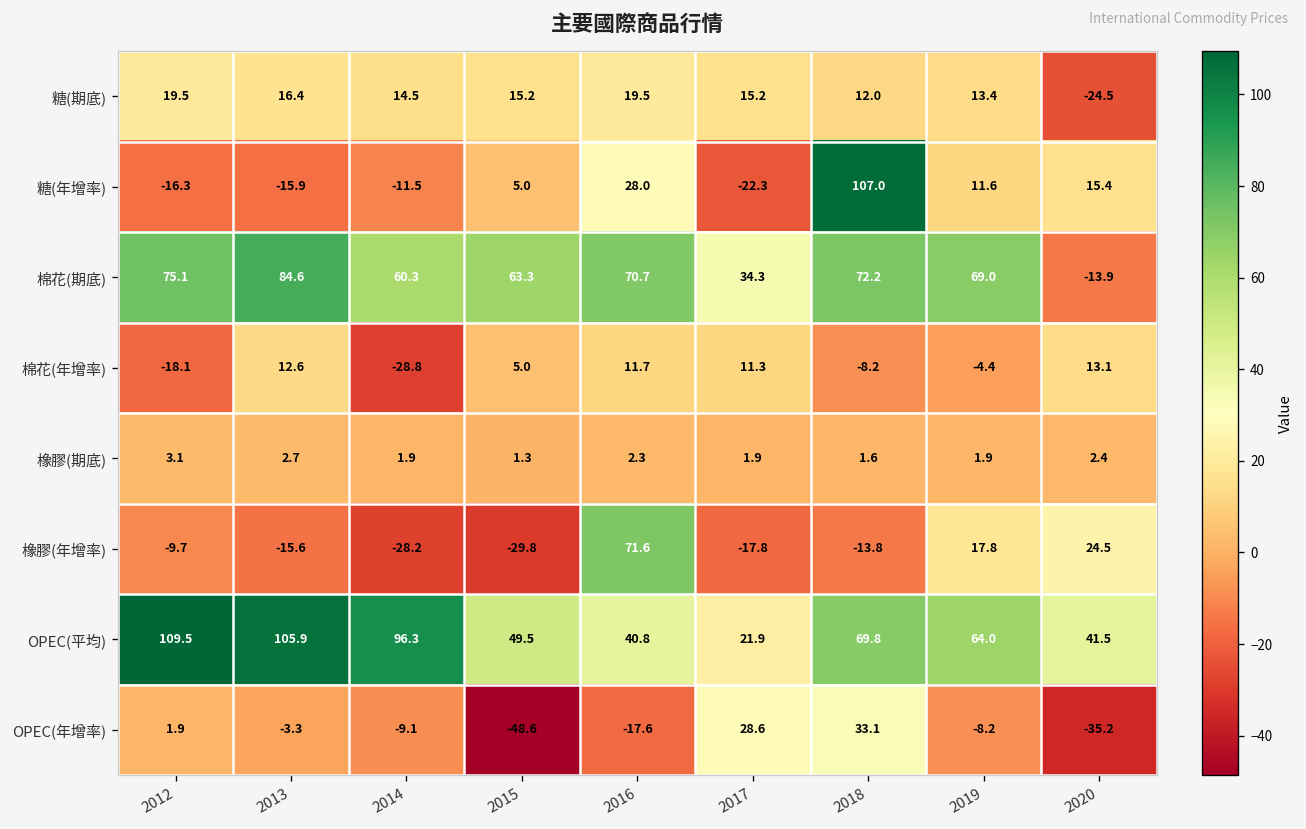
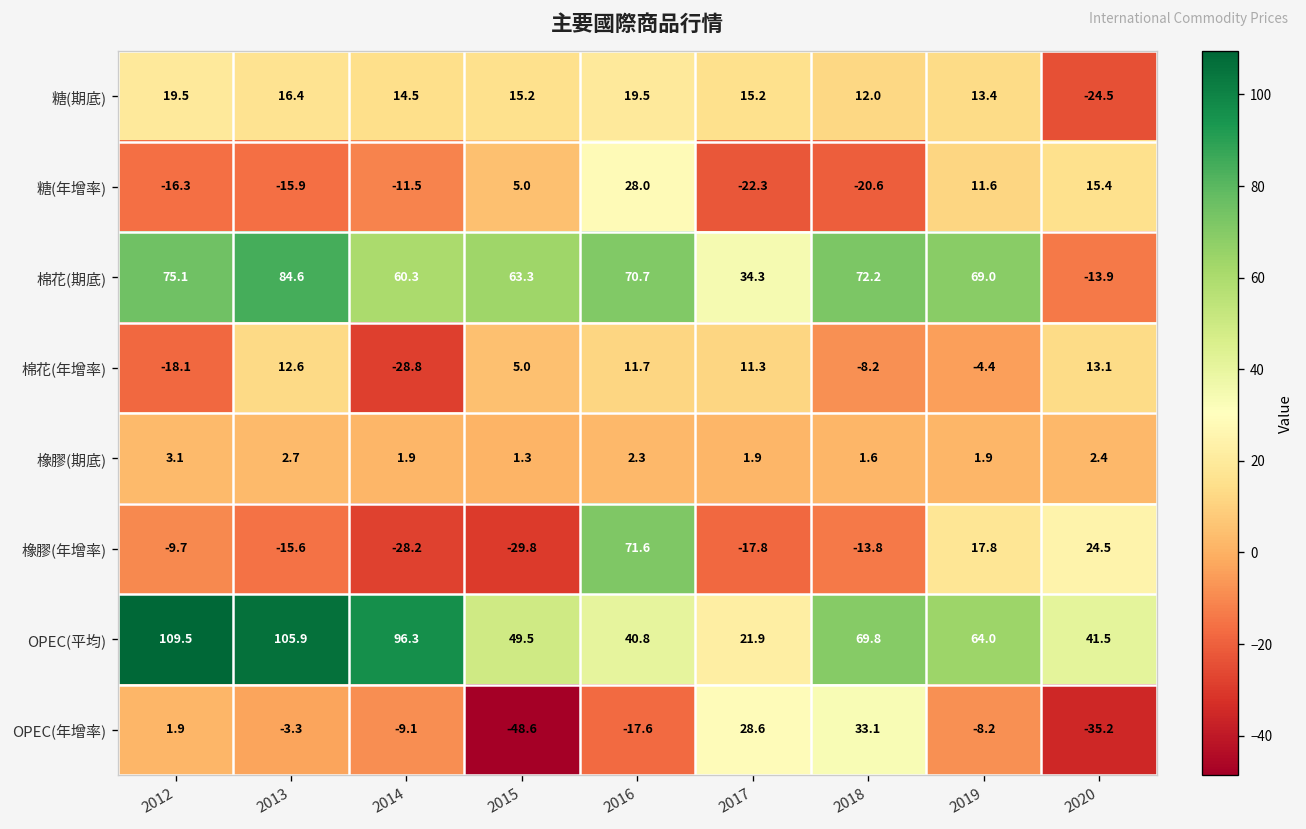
糖(年增率), 2018: 107.0 -> -20.6
